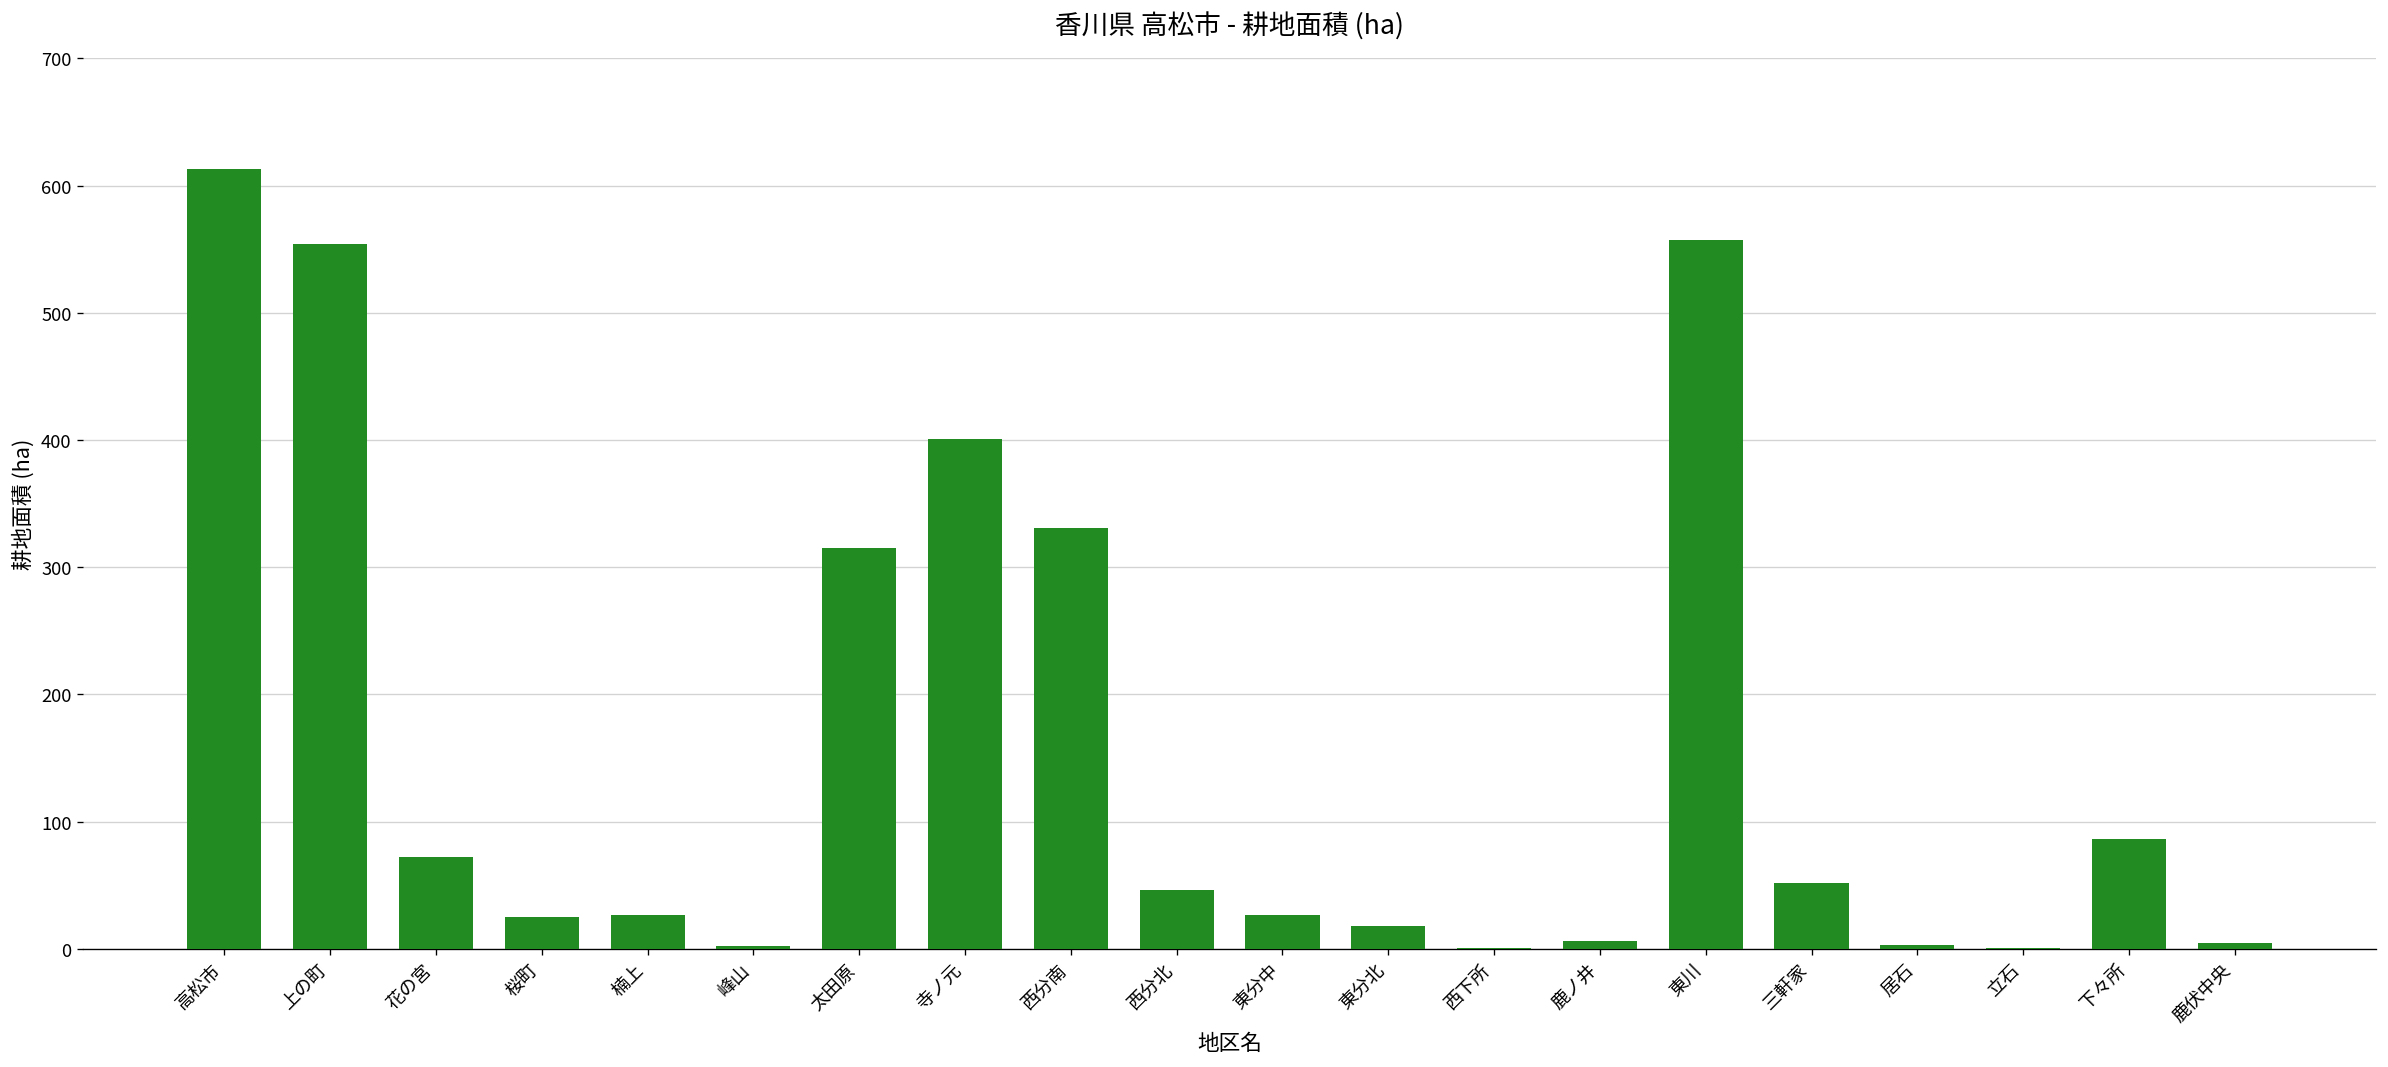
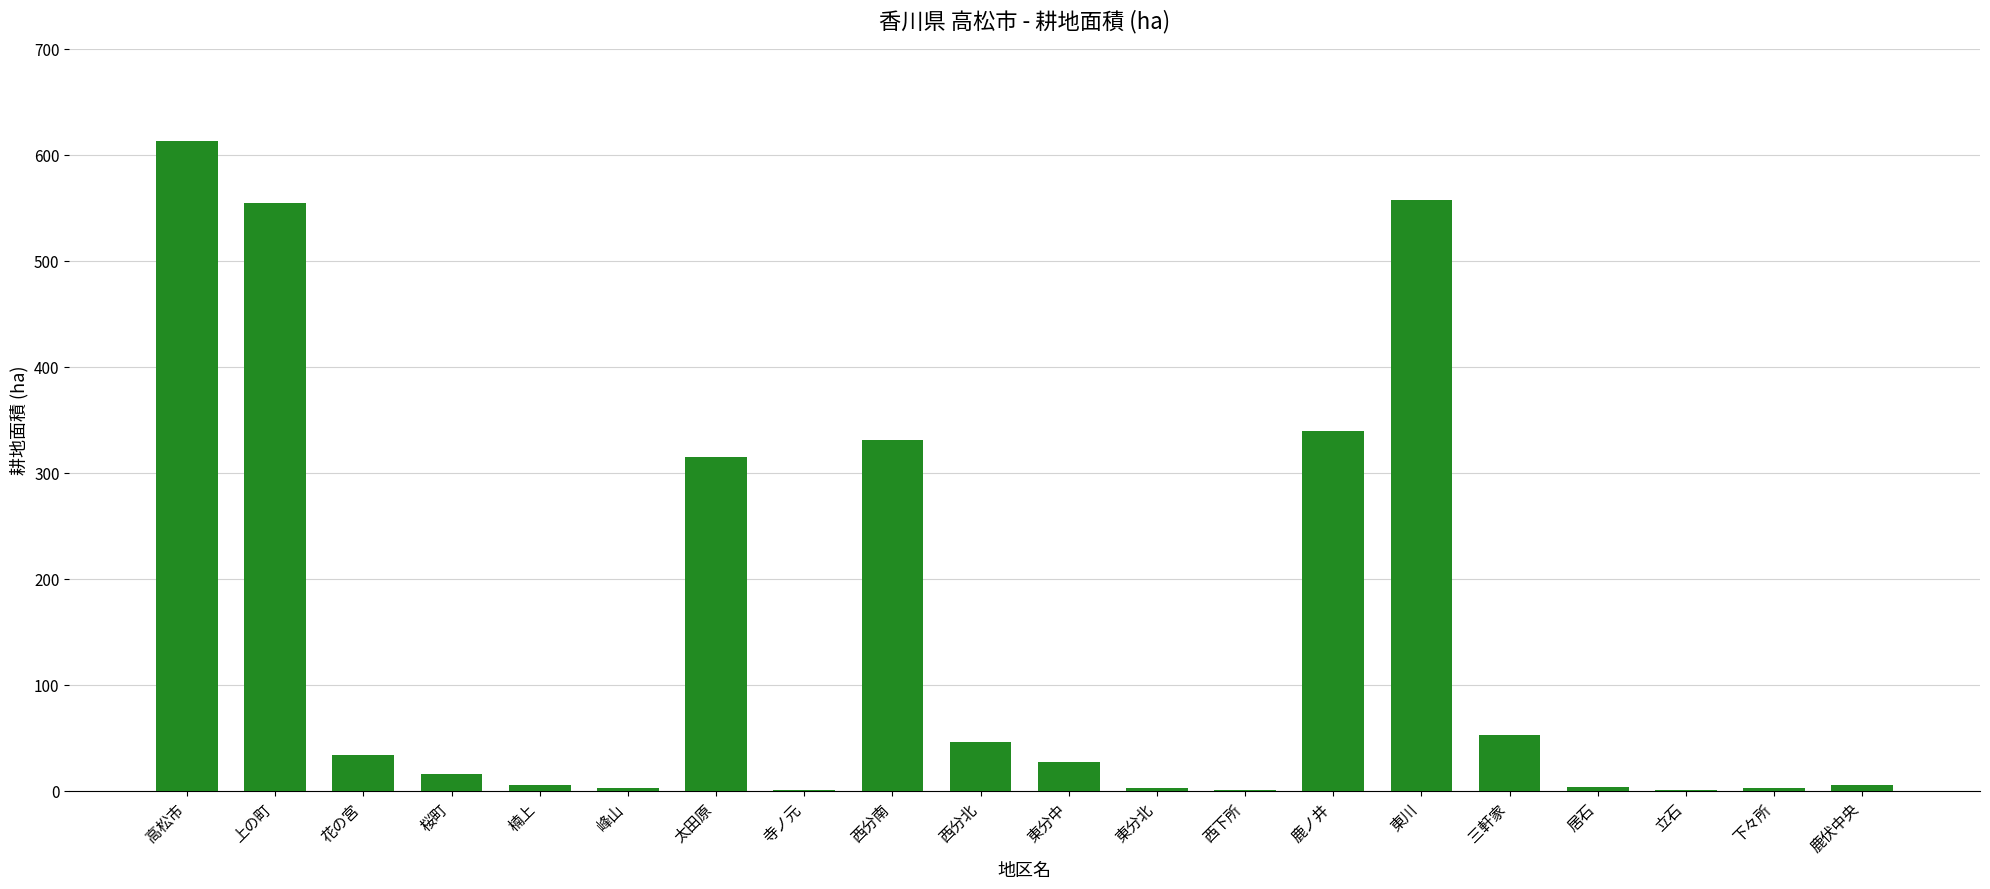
花の宮: 72 -> 34
桜町: 25 -> 16
楠上: 27 -> 5
寺ノ元: 401 -> 1
東分北: 18 -> 2
鹿ノ井: 6 -> 339
下々所: 86 -> 2
